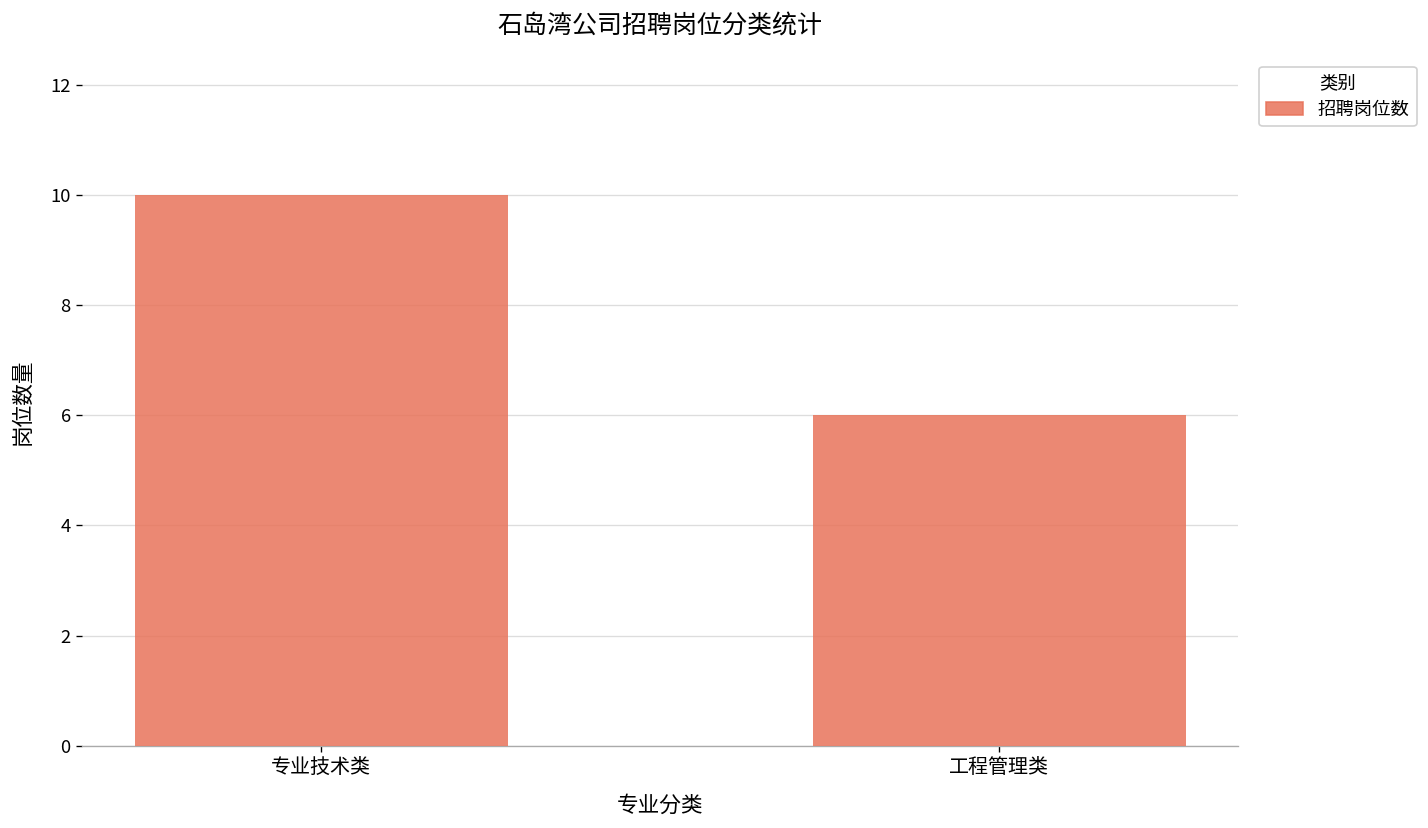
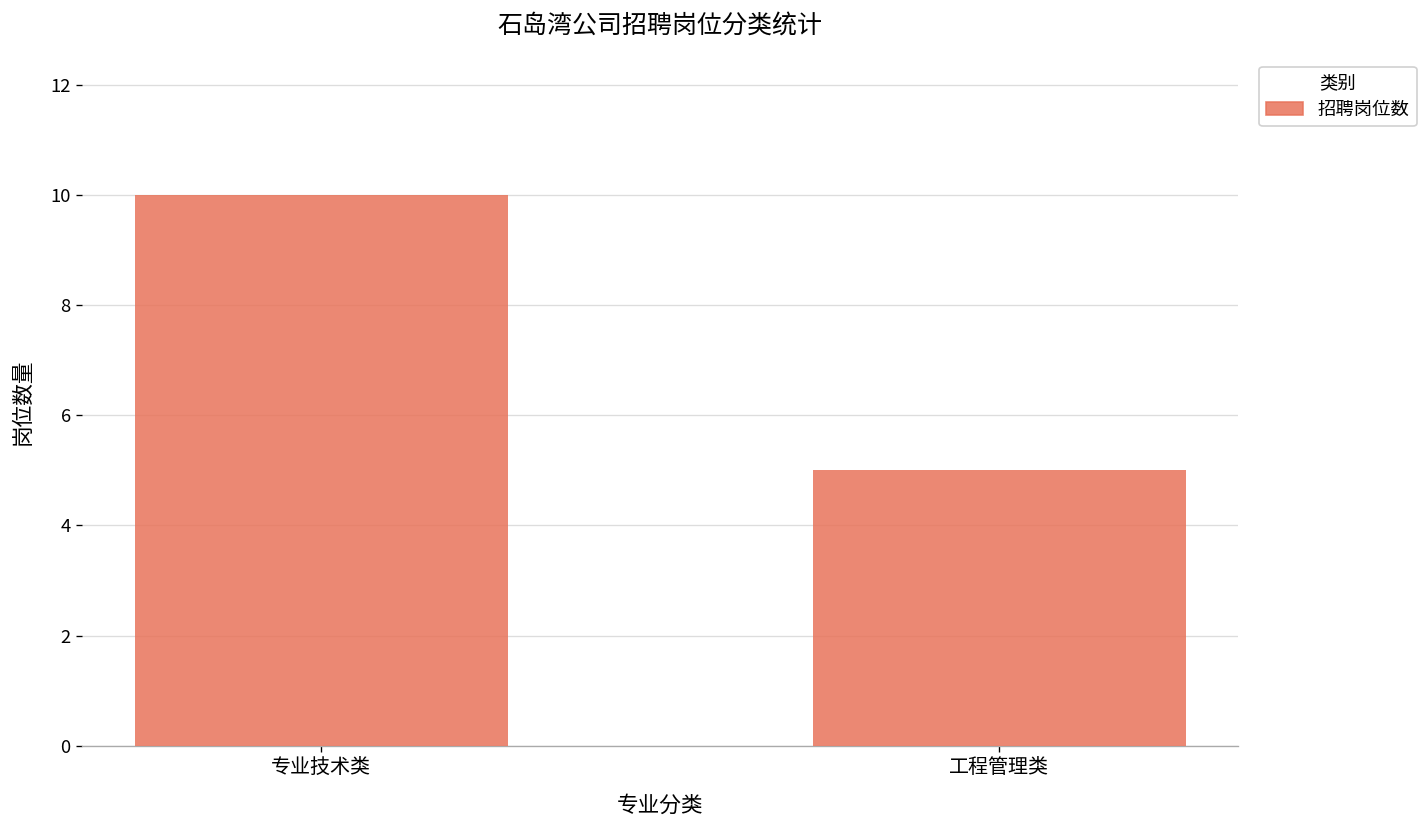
工程管理类: 6 -> 5
